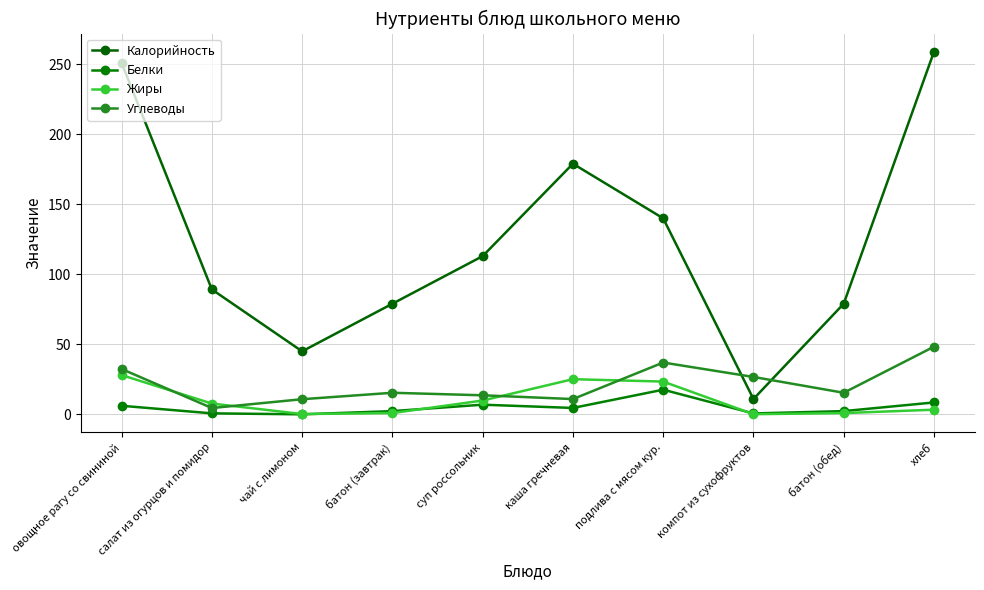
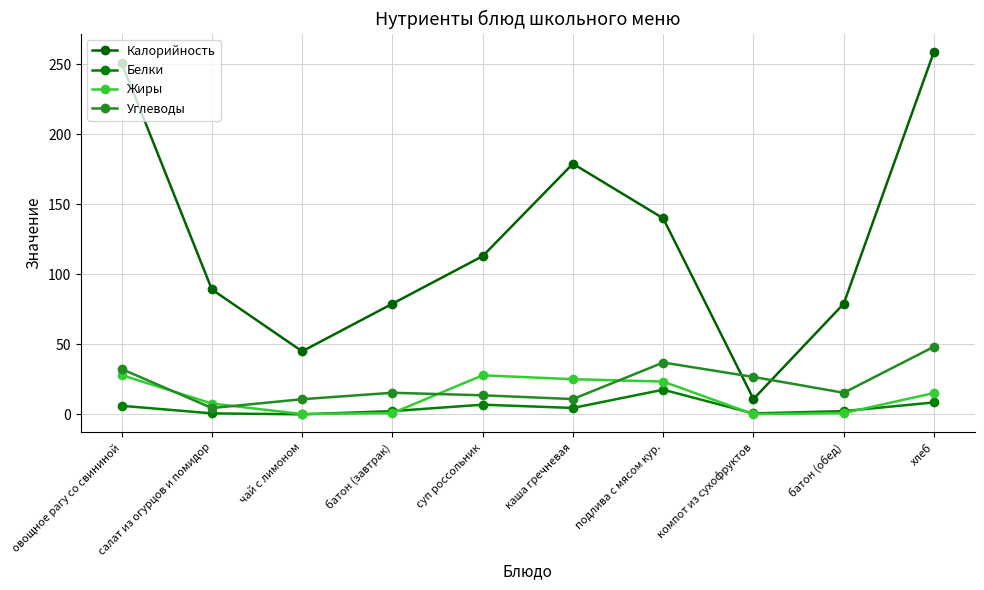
Жиры, суп россольник: 10 -> 28
Жиры, хлеб: 3 -> 15
